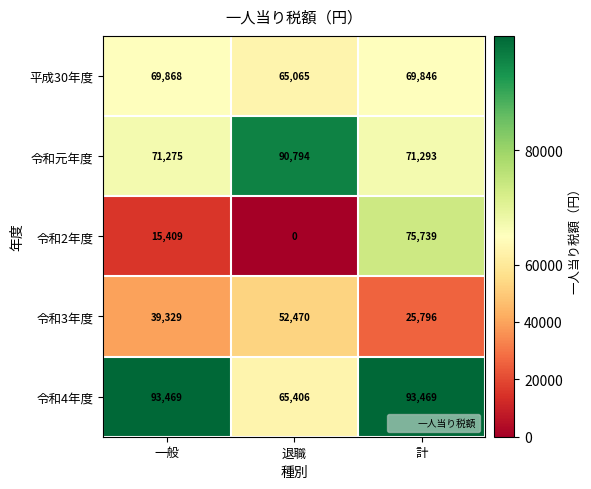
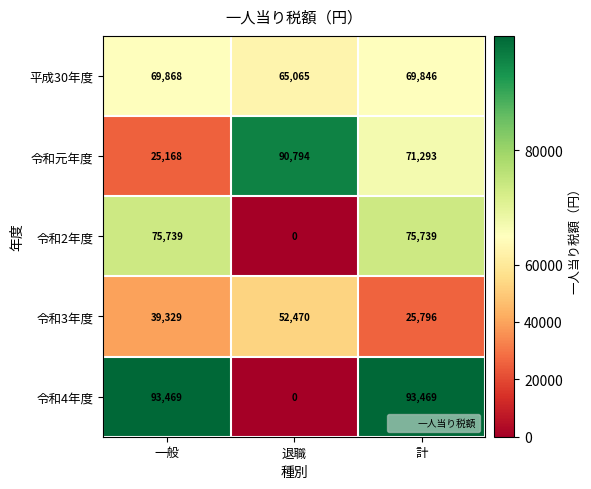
令和元年度, 一般: 71,275 -> 25,168
令和2年度, 一般: 15,409 -> 75,739
令和4年度, 退職: 65,406 -> 0
